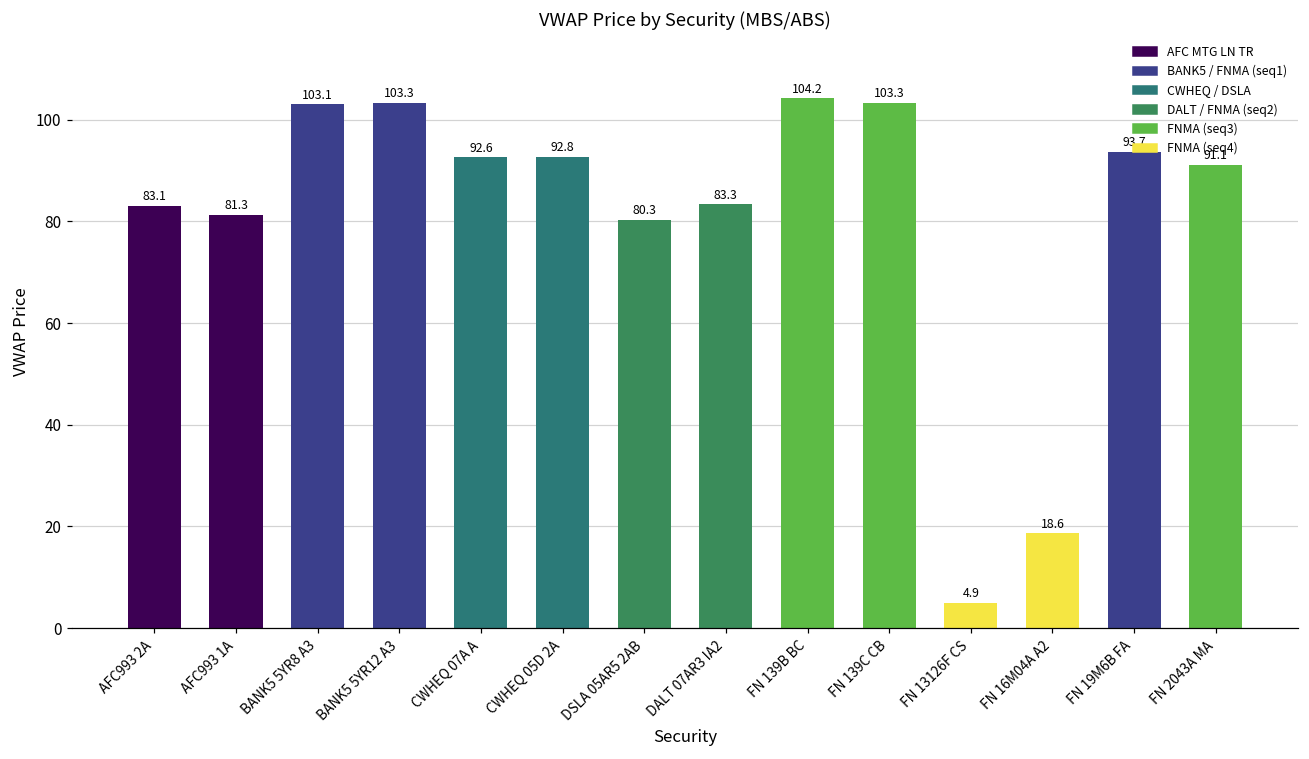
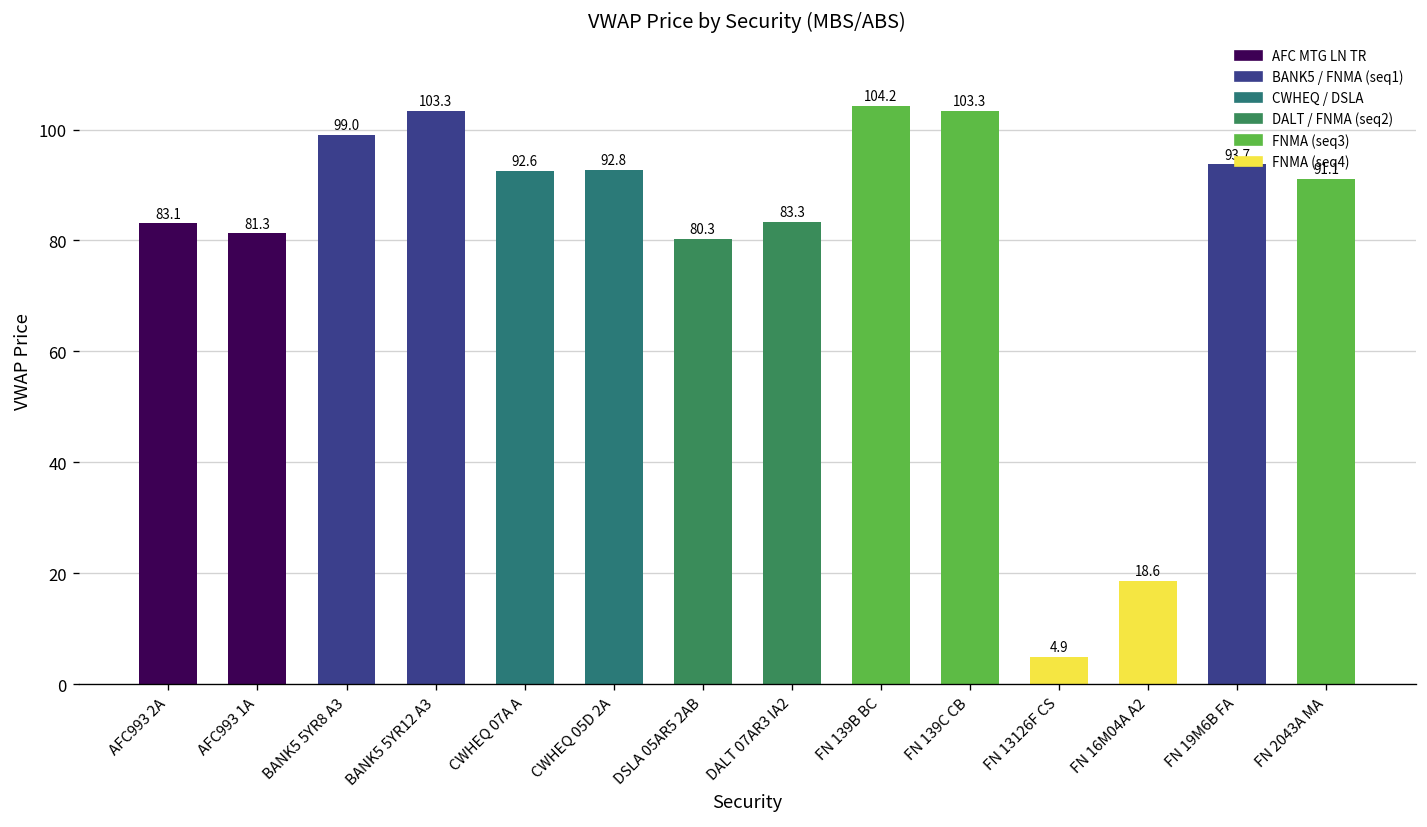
BANK5 5YR8 A3: 103.1 -> 99.0
